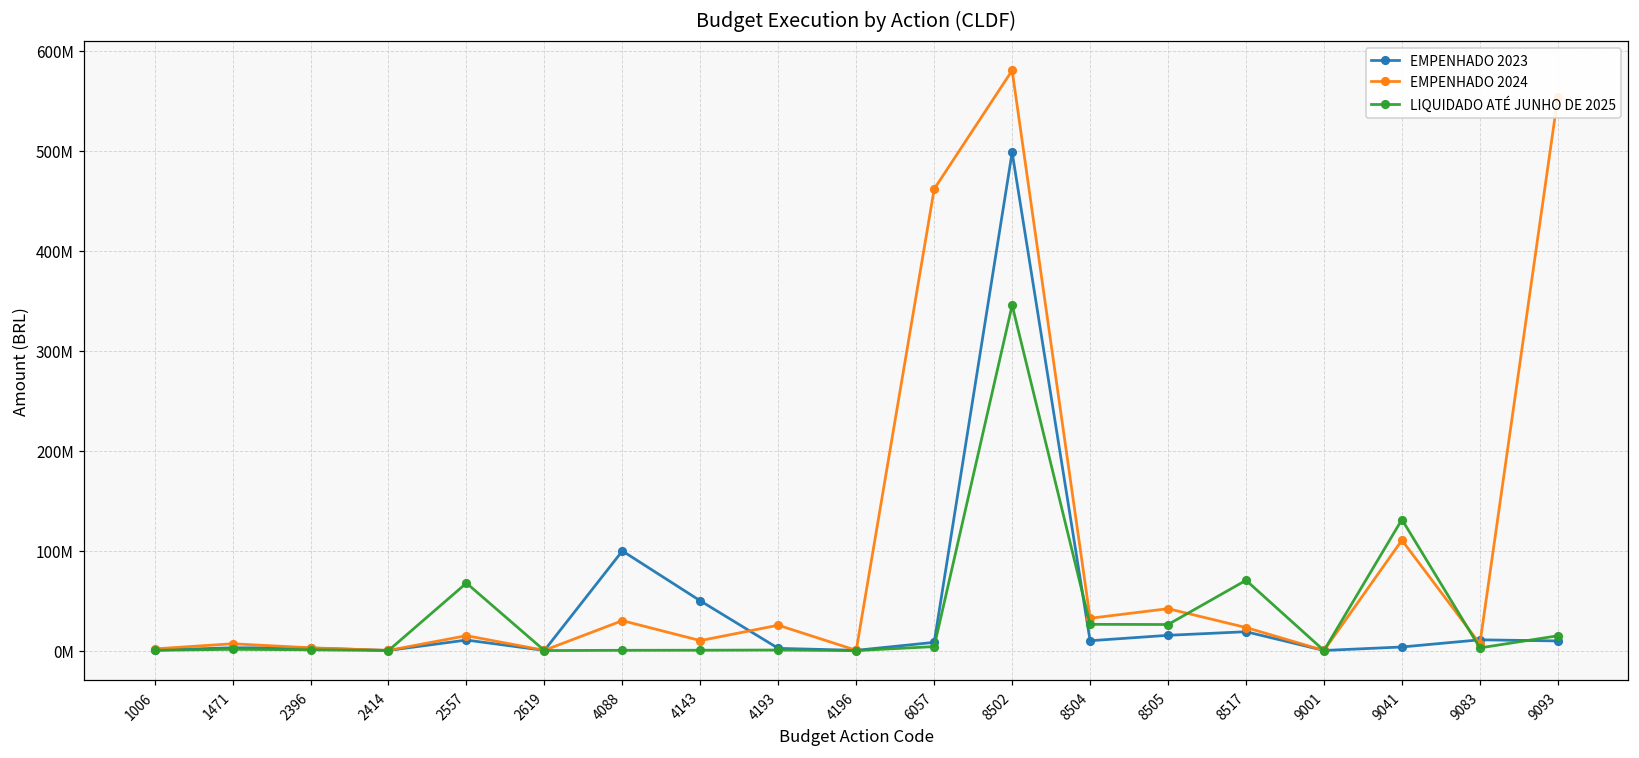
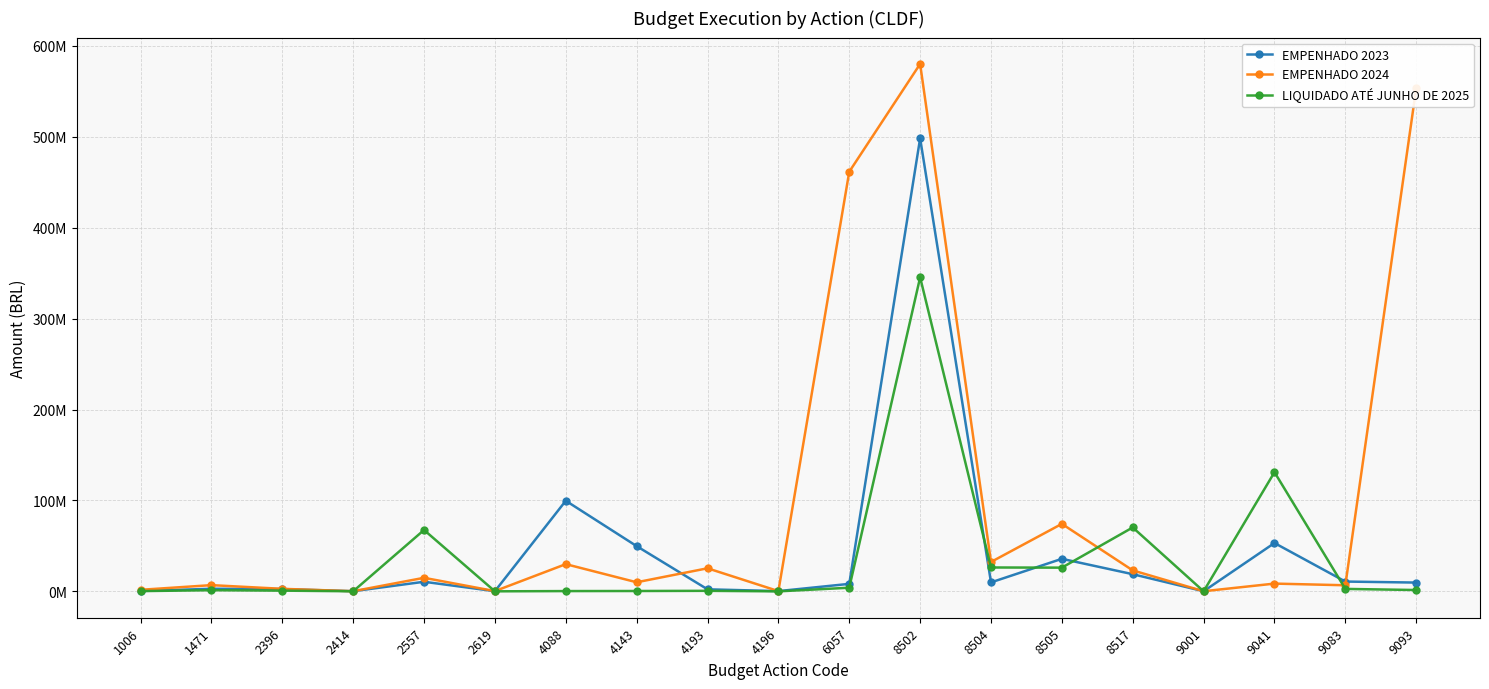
EMPENHADO 2023, 8505: 20000000 -> 40000000
EMPENHADO 2024, 8505: 40000000 -> 70000000
EMPENHADO 2023, 9041: 0 -> 50000000
EMPENHADO 2024, 9041: 110000000 -> 10000000
LIQUIDADO ATÉ JUNHO DE 2025, 9093: 10000000 -> 0
